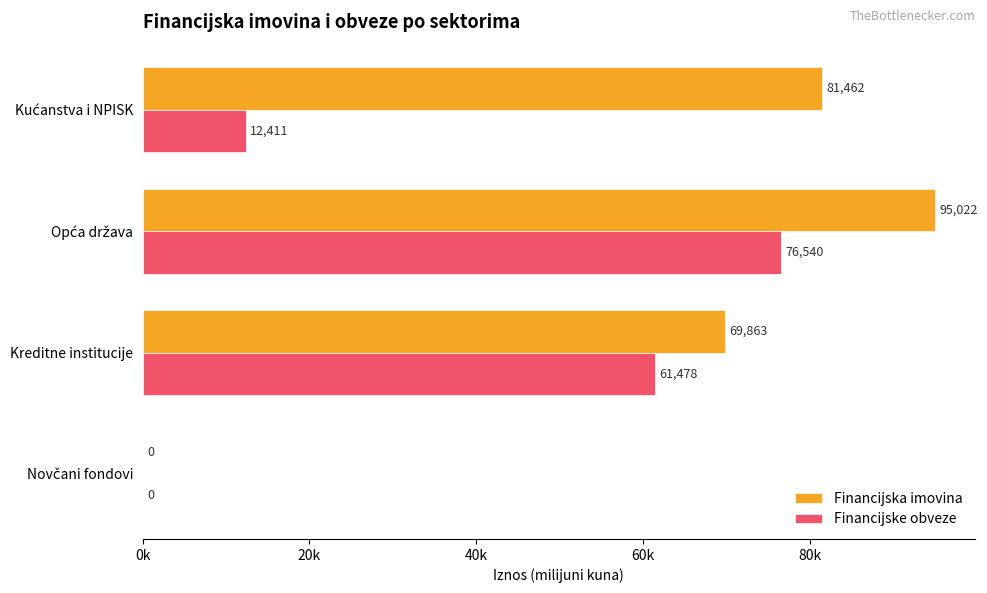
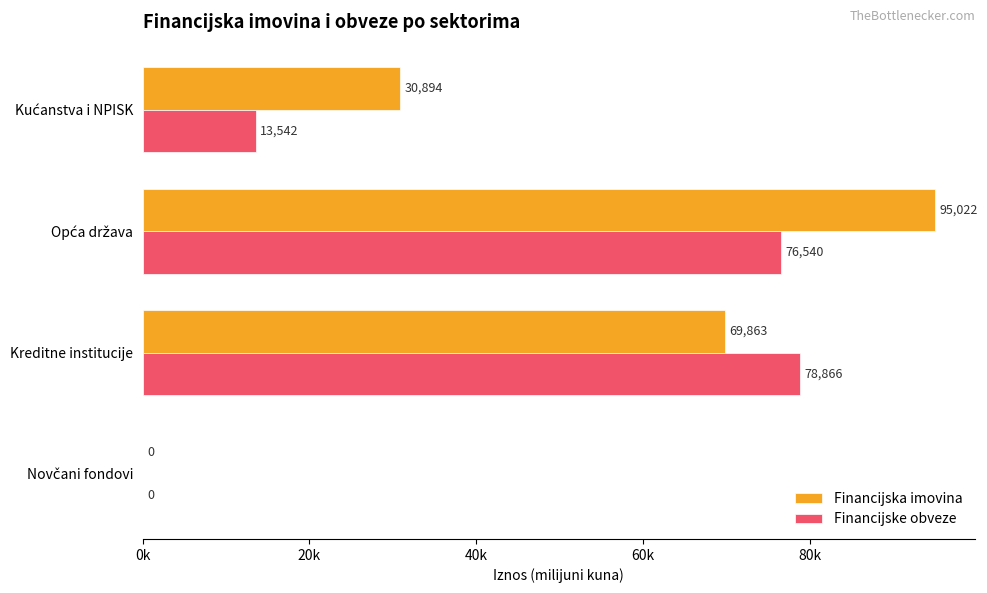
Financijska imovina, Kućanstva i NPISK: 81,462 -> 30,894
Financijske obveze, Kućanstva i NPISK: 12,411 -> 13,542
Financijske obveze, Kreditne institucije: 61,478 -> 78,866
